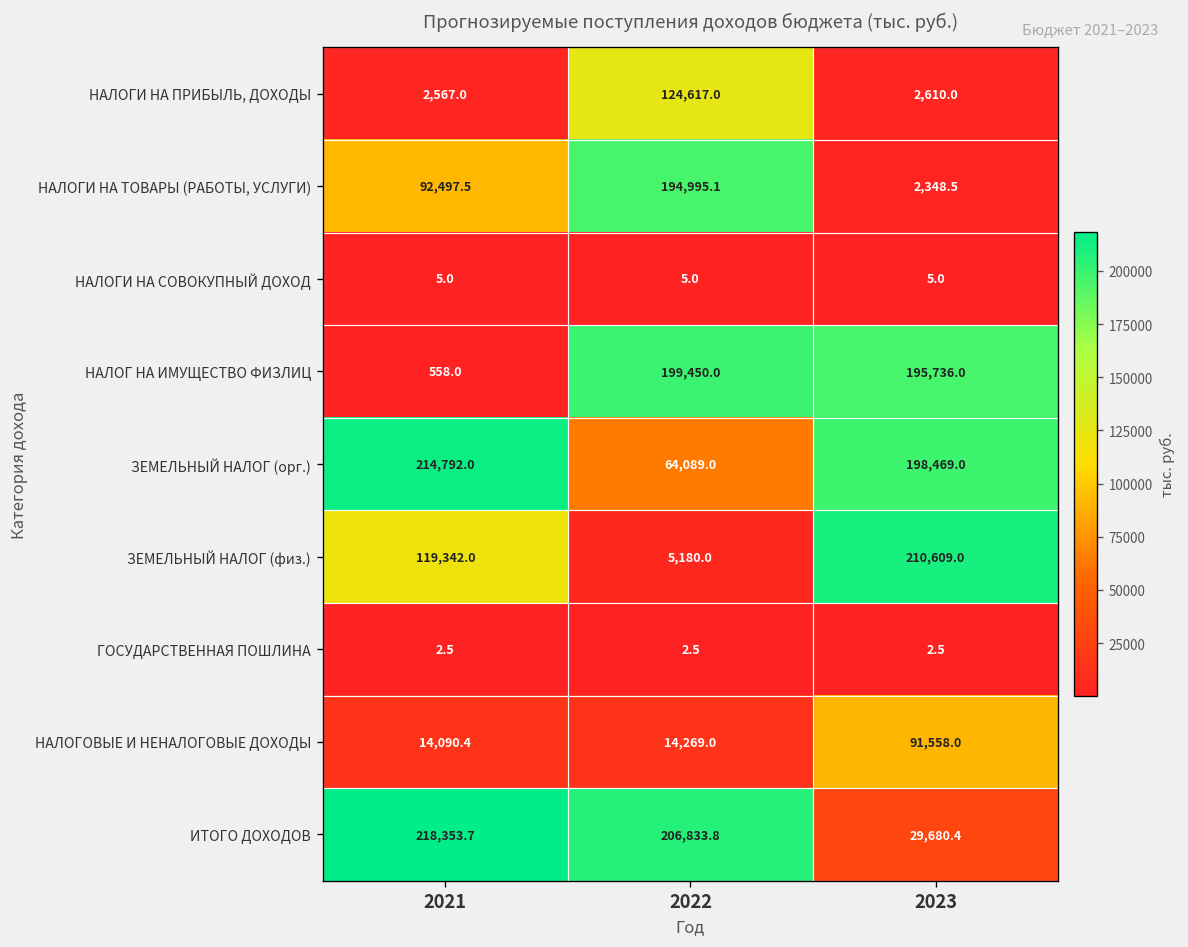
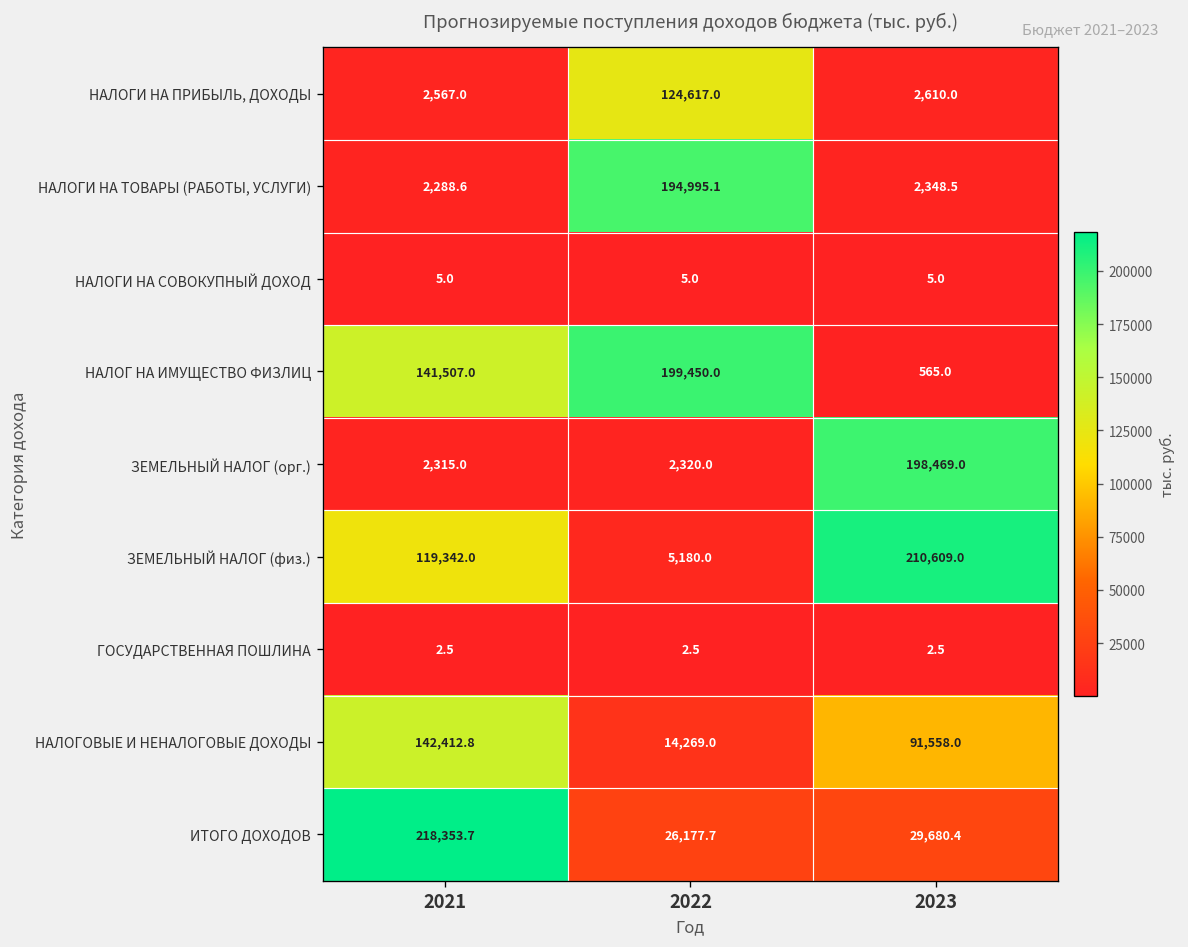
НАЛОГИ НА ТОВАРЫ (РАБОТЫ, УСЛУГИ), 2021: 92,497.5 -> 2,288.6
НАЛОГ НА ИМУЩЕСТВО ФИЗЛИЦ, 2021: 558.0 -> 141,507.0
НАЛОГ НА ИМУЩЕСТВО ФИЗЛИЦ, 2023: 195,736.0 -> 565.0
ЗЕМЕЛЬНЫЙ НАЛОГ (орг.), 2021: 214,792.0 -> 2,315.0
ЗЕМЕЛЬНЫЙ НАЛОГ (орг.), 2022: 64,089.0 -> 2,320.0
НАЛОГОВЫЕ И НЕНАЛОГОВЫЕ ДОХОДЫ, 2021: 14,090.4 -> 142,412.8
ИТОГО ДОХОДОВ, 2022: 206,833.8 -> 26,177.7
